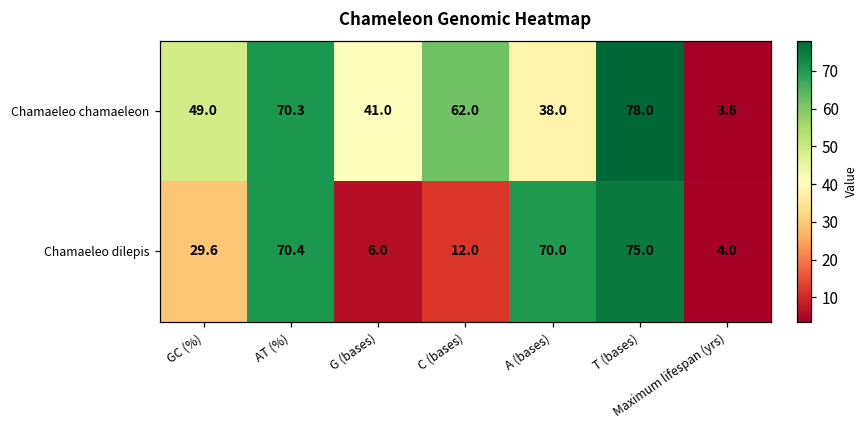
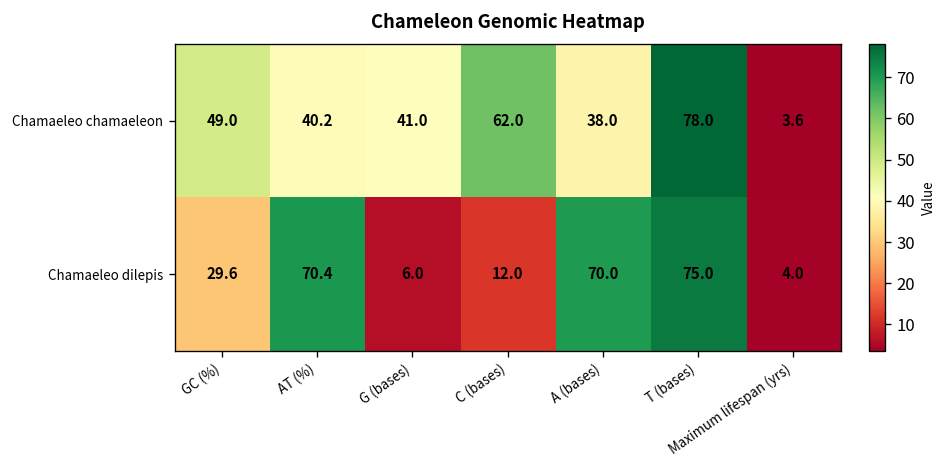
Chamaeleo chamaeleon, AT (%): 70.3 -> 40.2
